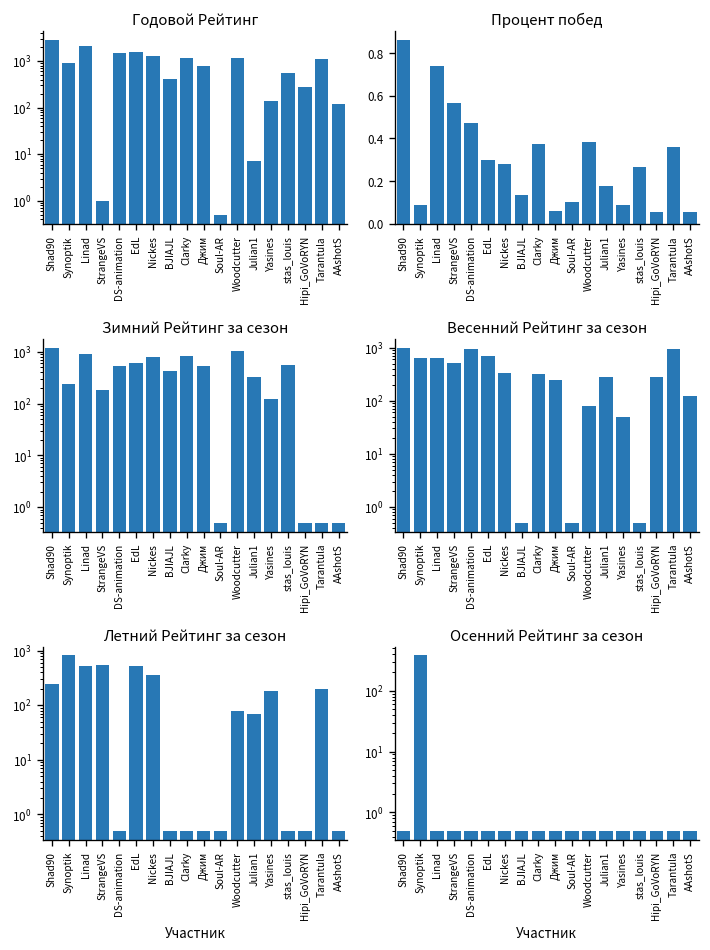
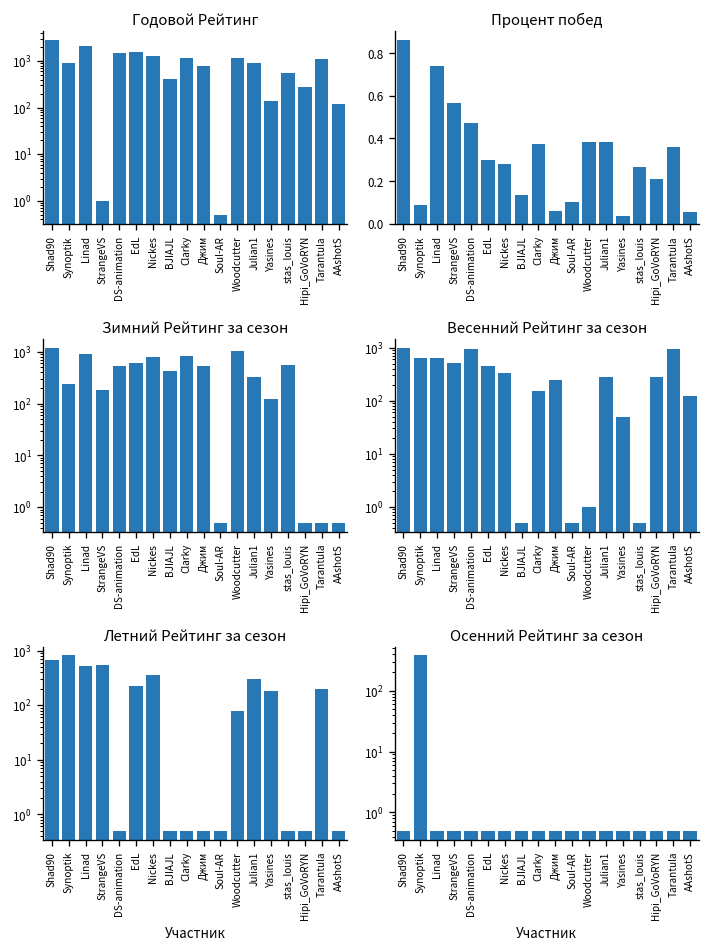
Годовой Рейтинг, Julian1: 7 -> 900
Процент побед, Julian1: 0.18 -> 0.39
Процент побед, Yasines: 0.09 -> 0.04
Процент побед, Hipi_GoVoRYN: 0.06 -> 0.21
Весенний Рейтинг за сезон, EdL: 700 -> 400
Весенний Рейтинг за сезон, Clarky: 300 -> 150
Весенний Рейтинг за сезон, Woodcutter: 80 -> 1
Летний Рейтинг за сезон, Shad90: 300 -> 700
Летний Рейтинг за сезон, EdL: 500 -> 200
Летний Рейтинг за сезон, Julian1: 70 -> 300
